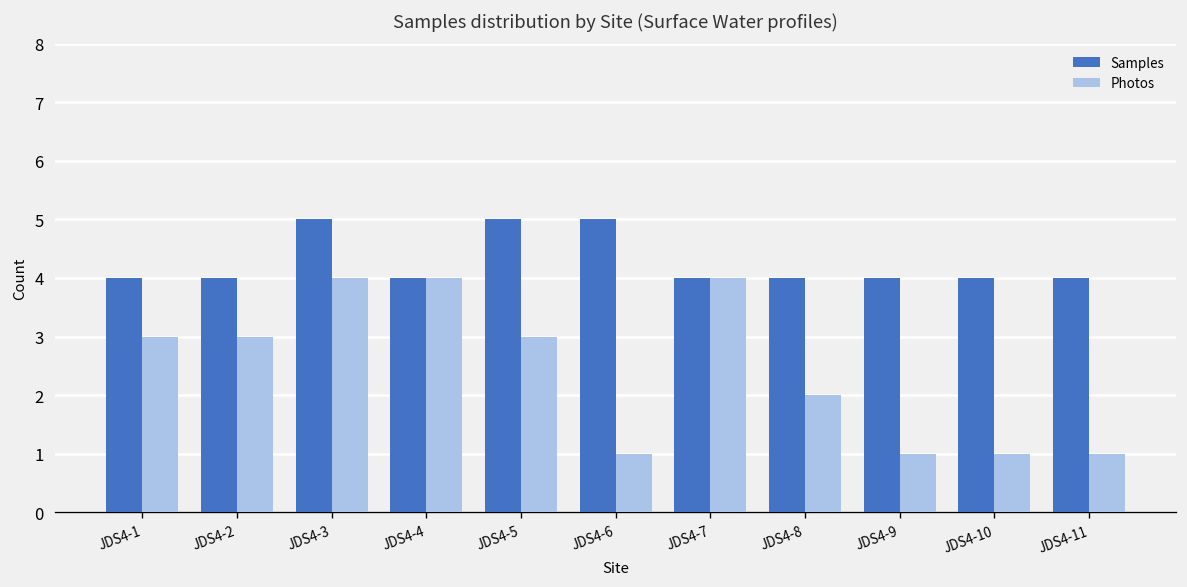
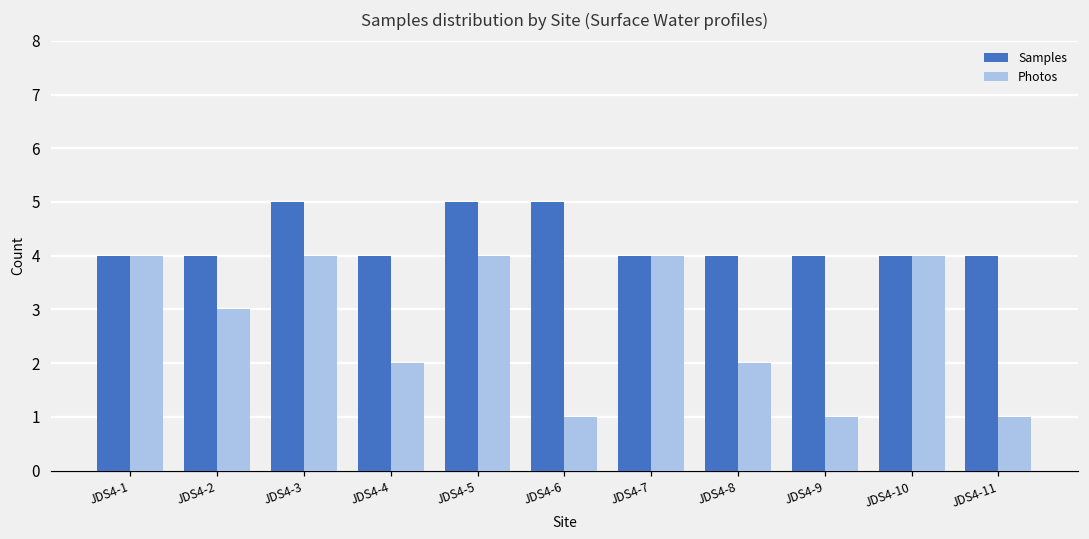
Photos, JDS4-1: 3 -> 4
Photos, JDS4-4: 4 -> 2
Photos, JDS4-5: 3 -> 4
Photos, JDS4-10: 1 -> 4
